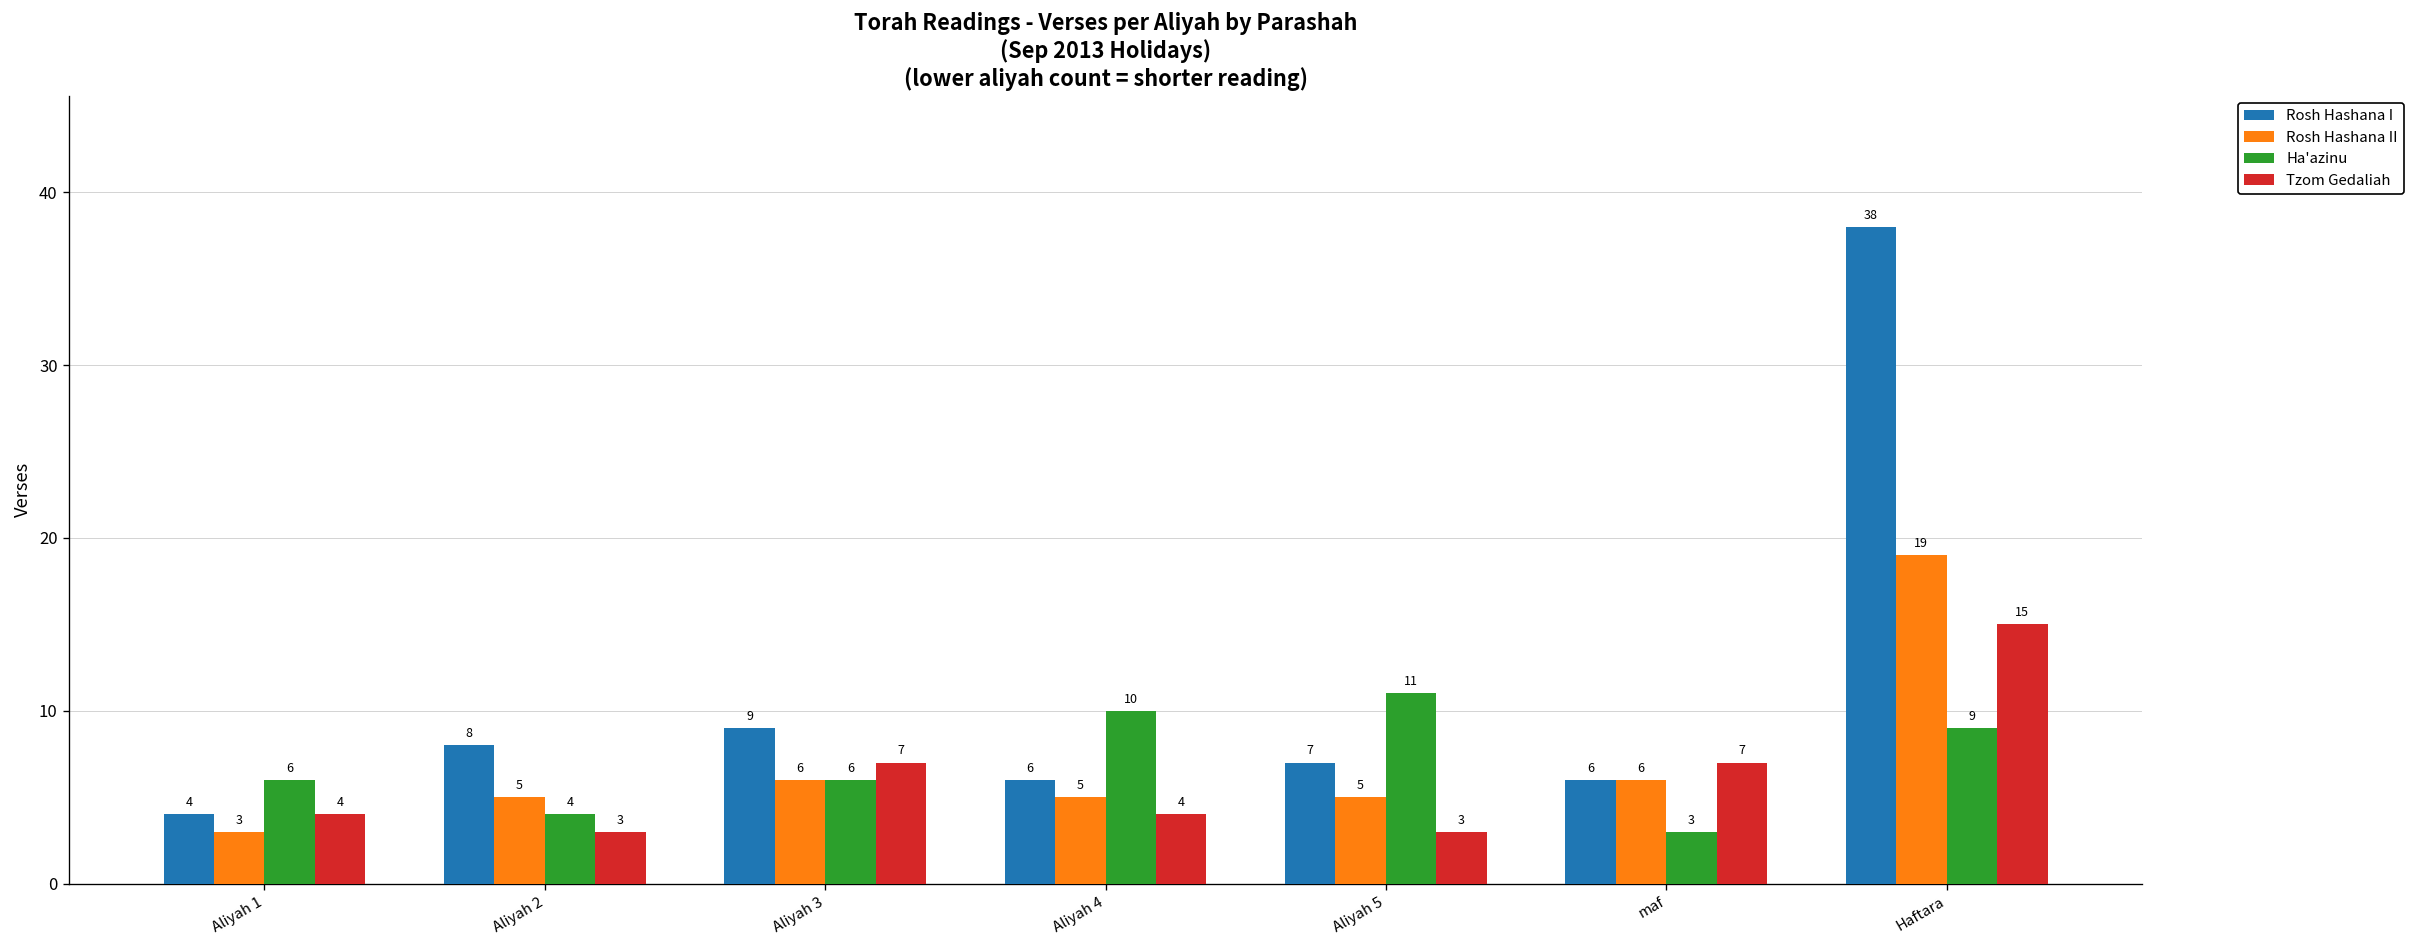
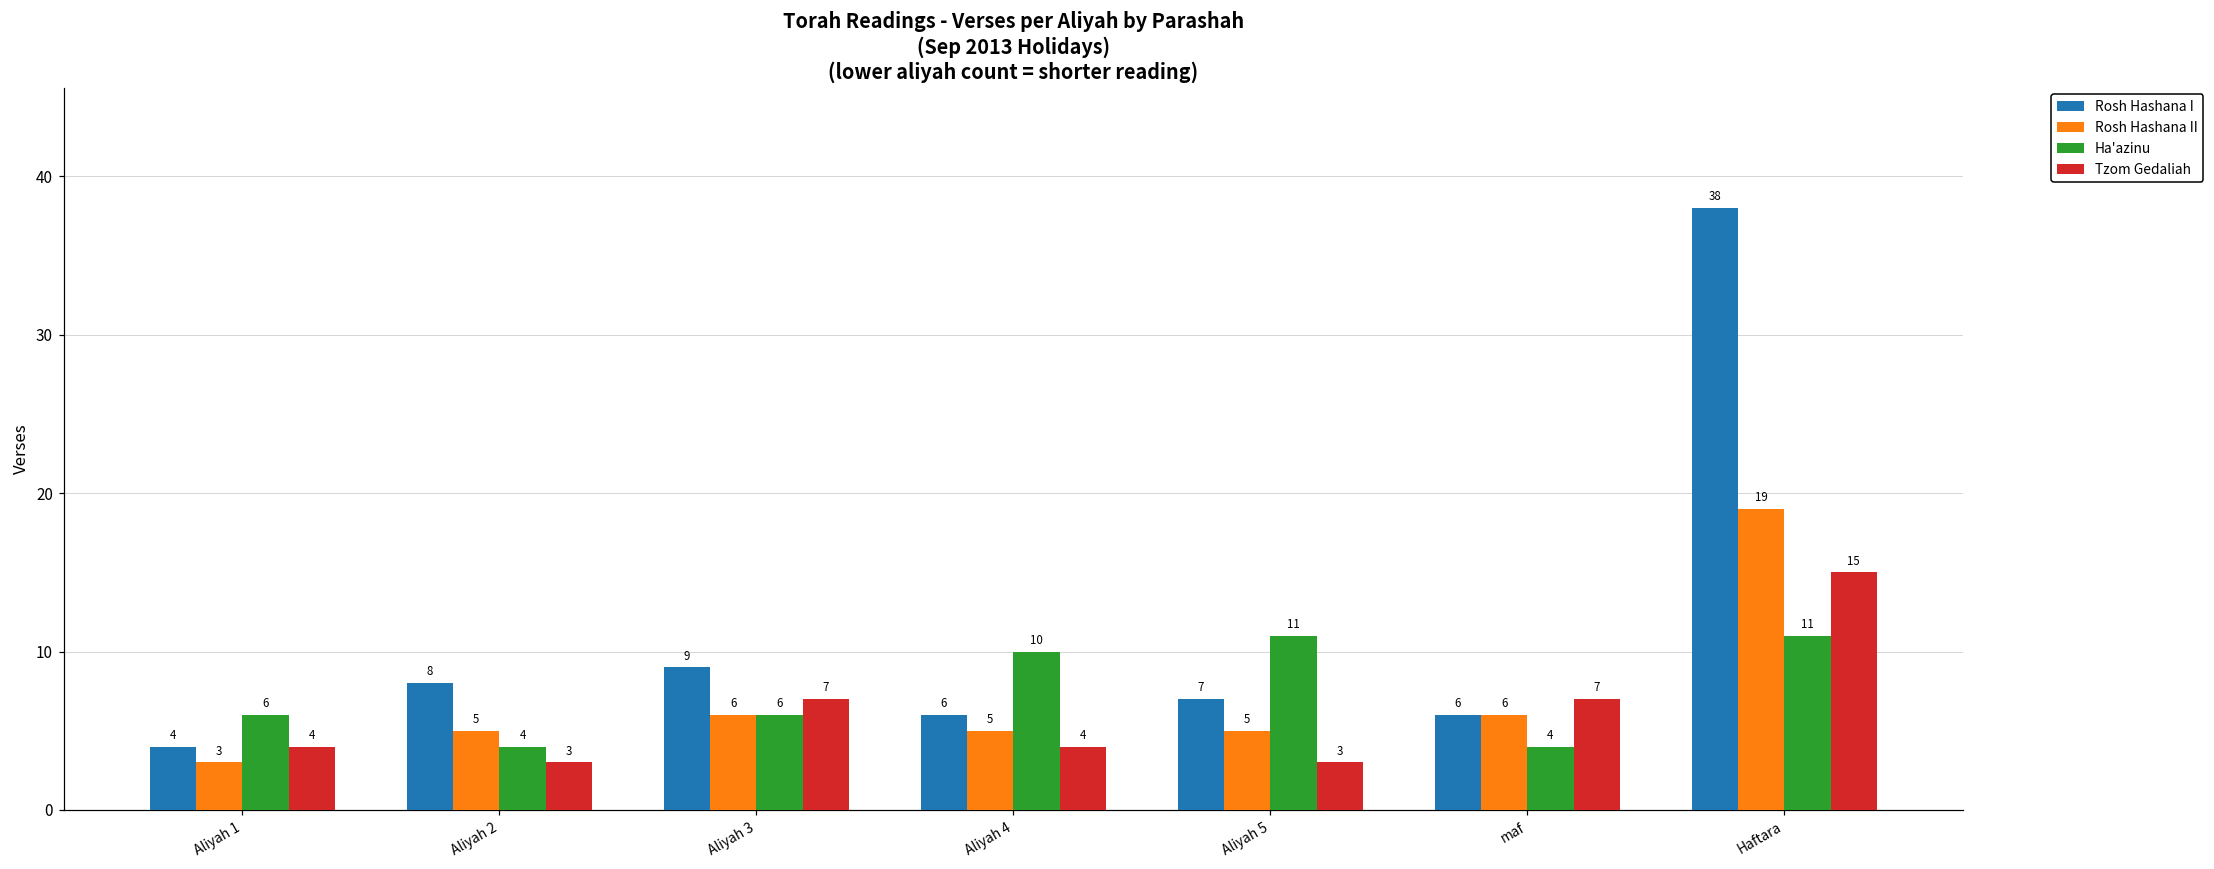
Ha'azinu, maf: 3 -> 4
Ha'azinu, Haftara: 9 -> 11
